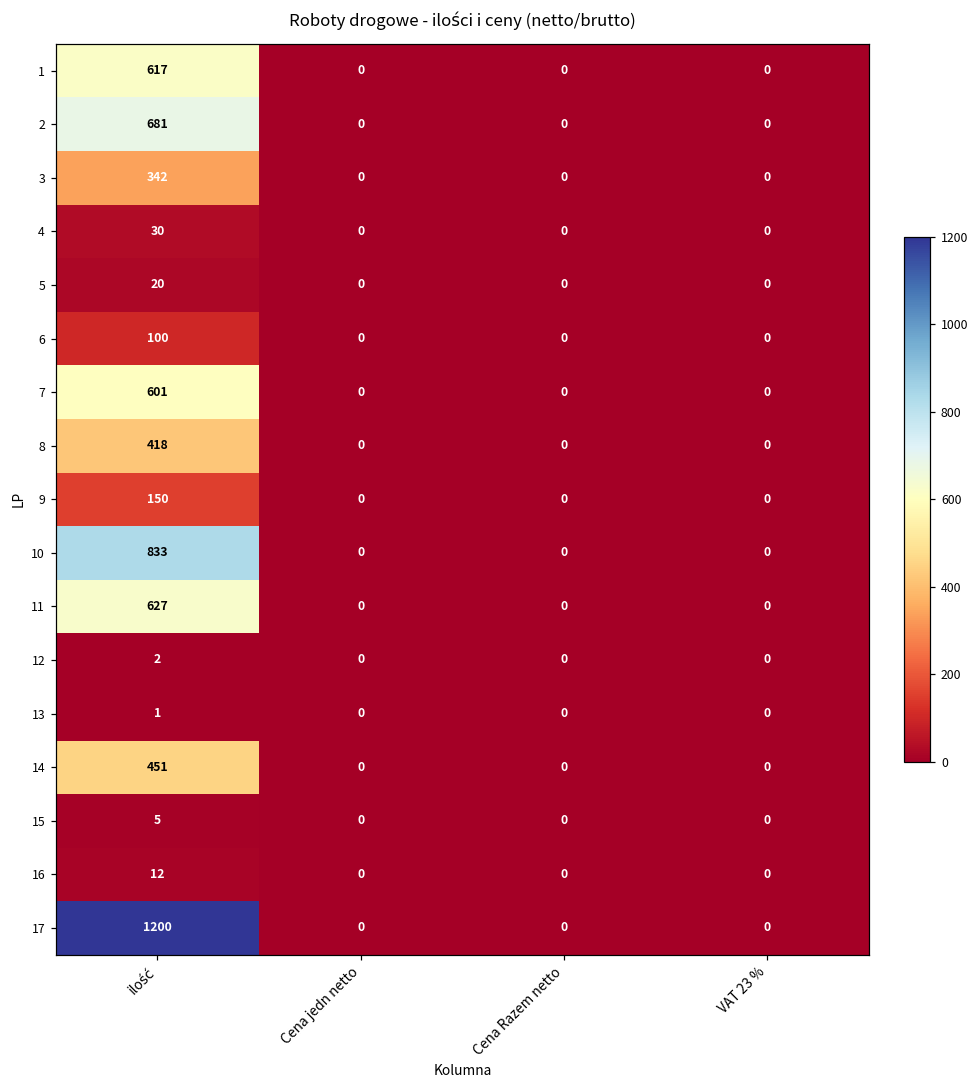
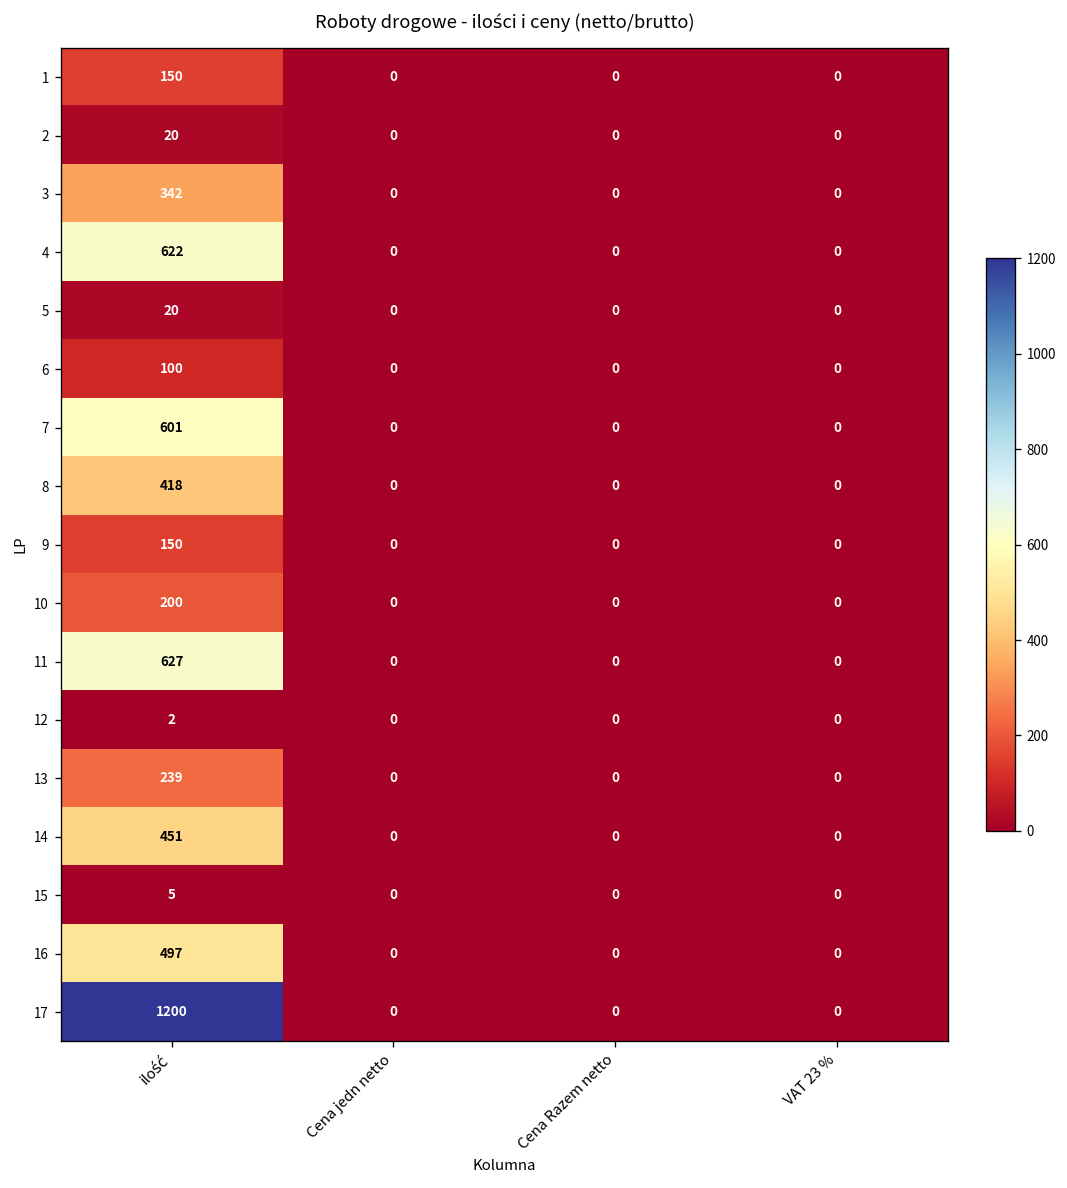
1, ilość: 617 -> 150
2, ilość: 681 -> 20
4, ilość: 30 -> 622
10, ilość: 833 -> 200
13, ilość: 1 -> 239
16, ilość: 12 -> 497
